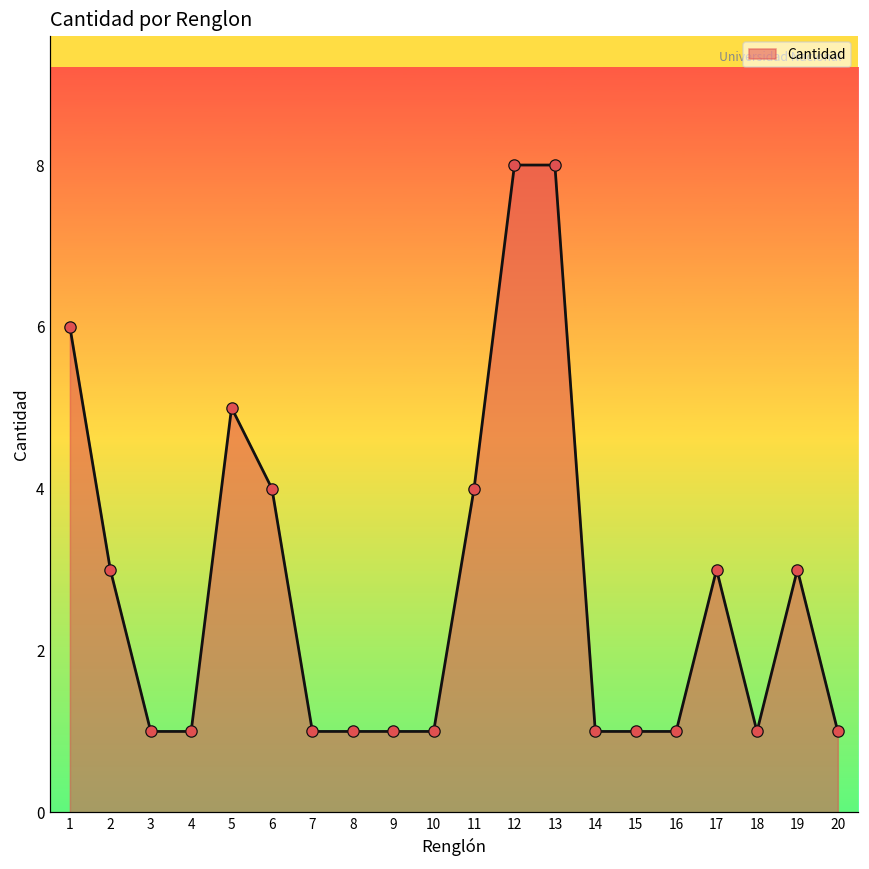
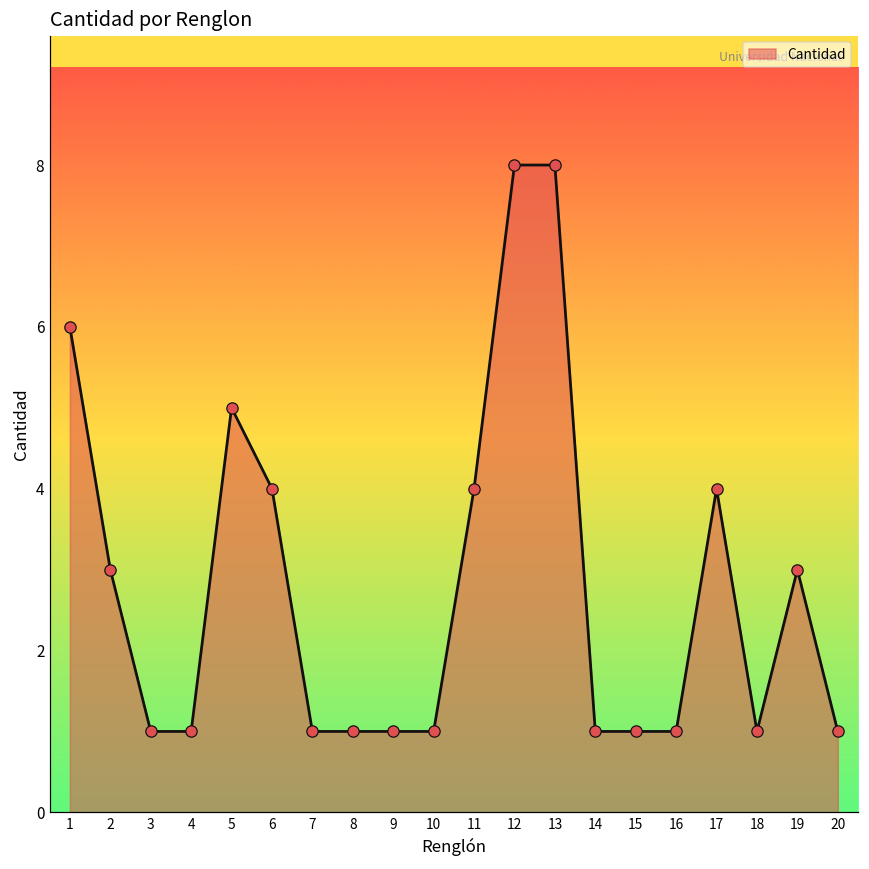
17: 3 -> 4
